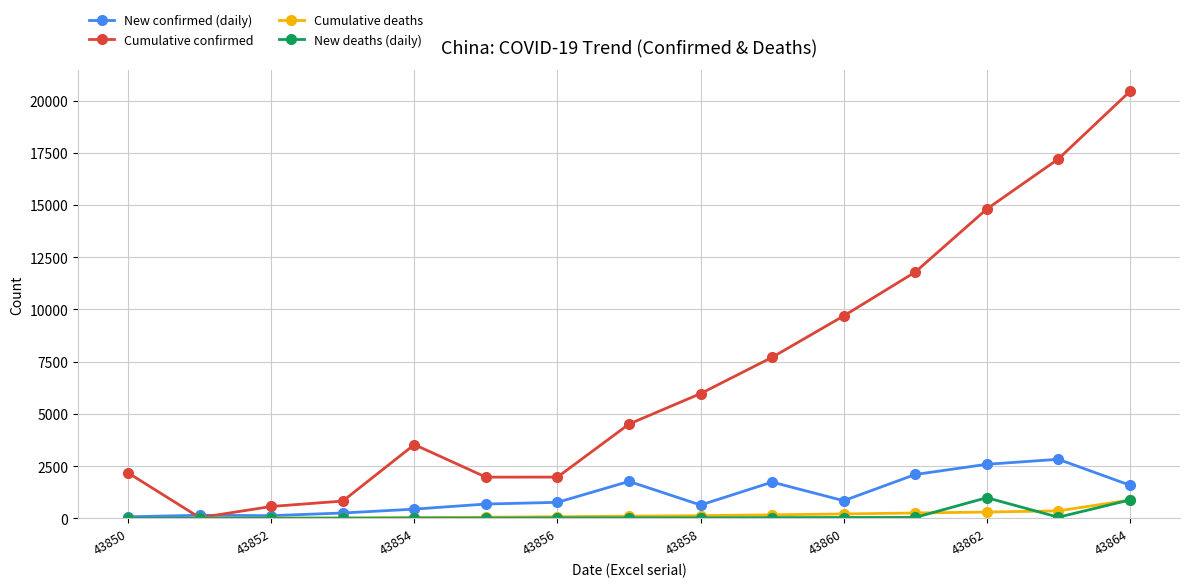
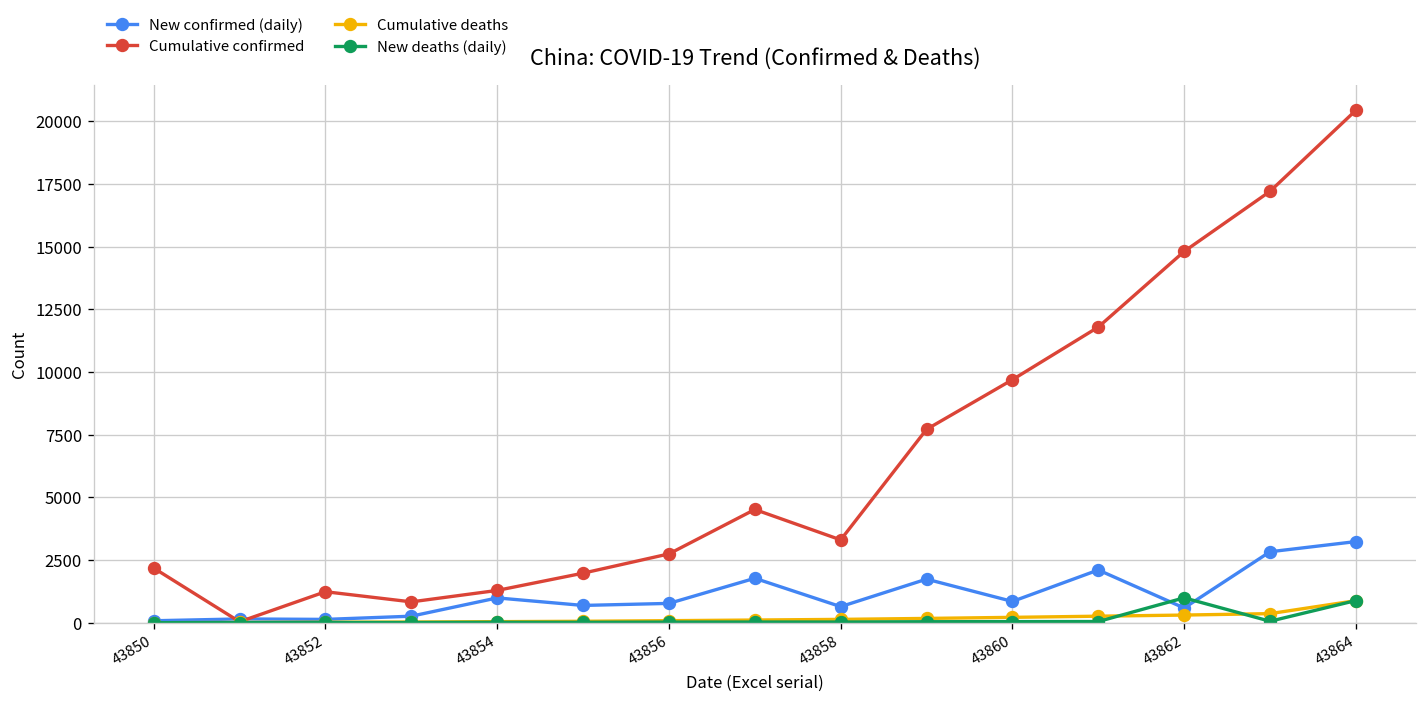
Cumulative confirmed, 43852: 600 -> 1200
New confirmed (daily), 43854: 400 -> 1000
Cumulative confirmed, 43854: 3500 -> 1300
Cumulative confirmed, 43856: 2000 -> 2700
Cumulative confirmed, 43858: 6000 -> 3300
New confirmed (daily), 43862: 2600 -> 600
New confirmed (daily), 43864: 1600 -> 3200
